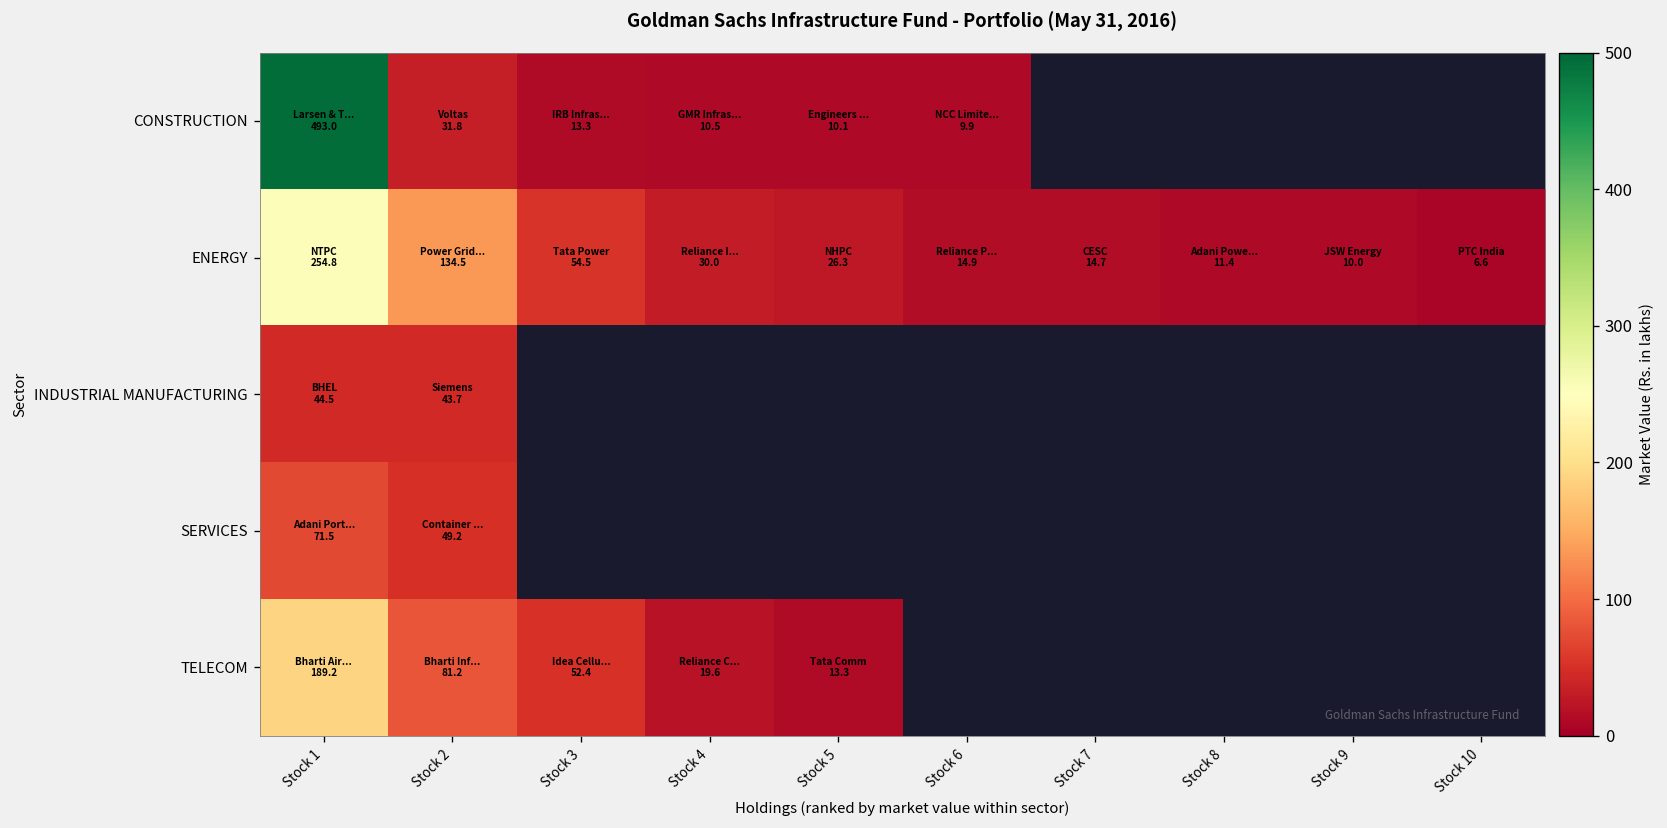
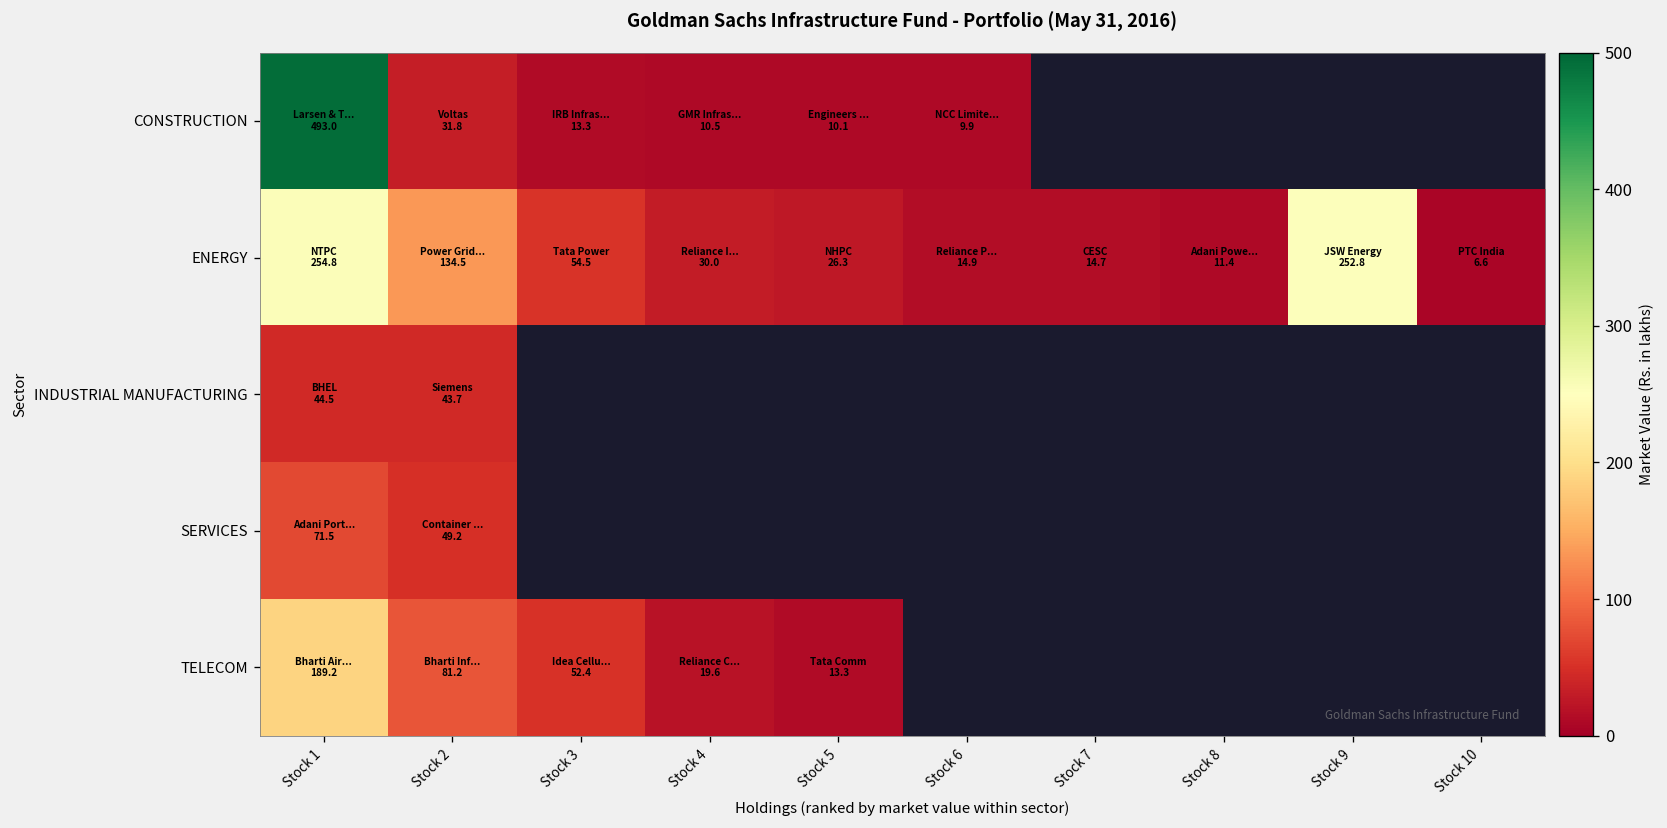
ENERGY, Stock 9: 10.0 -> 252.8
